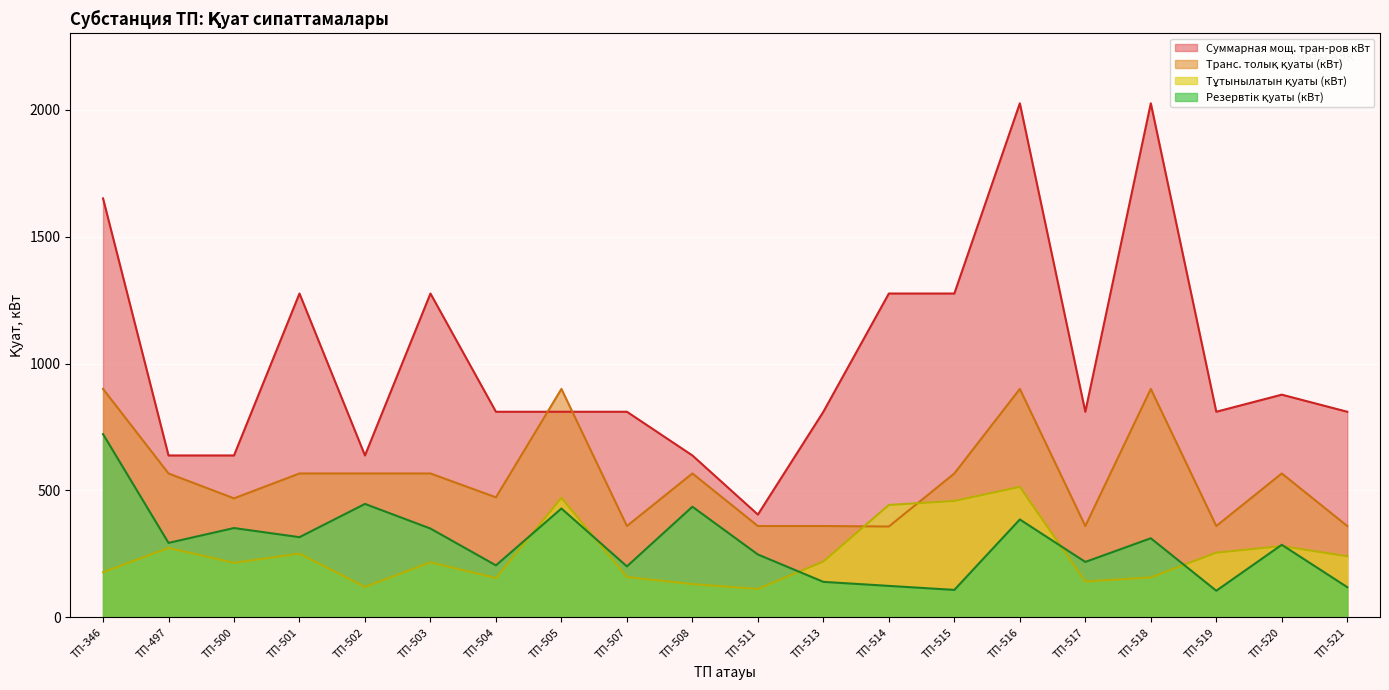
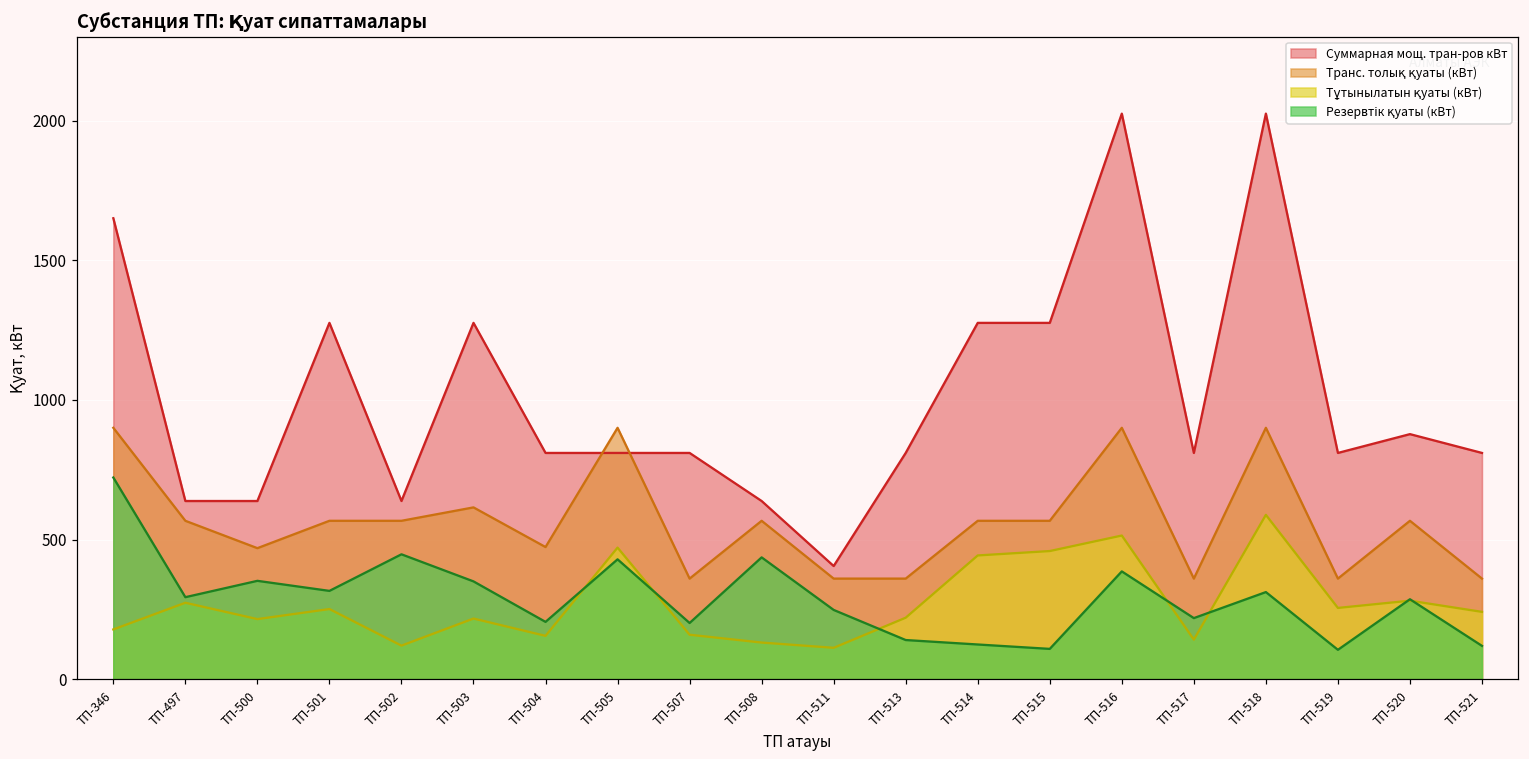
Транс. толық қуаты (кВт), ТП-503: 570 -> 620
Транс. толық қуаты (кВт), ТП-514: 360 -> 570
Тұтынылатын қуаты (кВт), ТП-518: 160 -> 590
